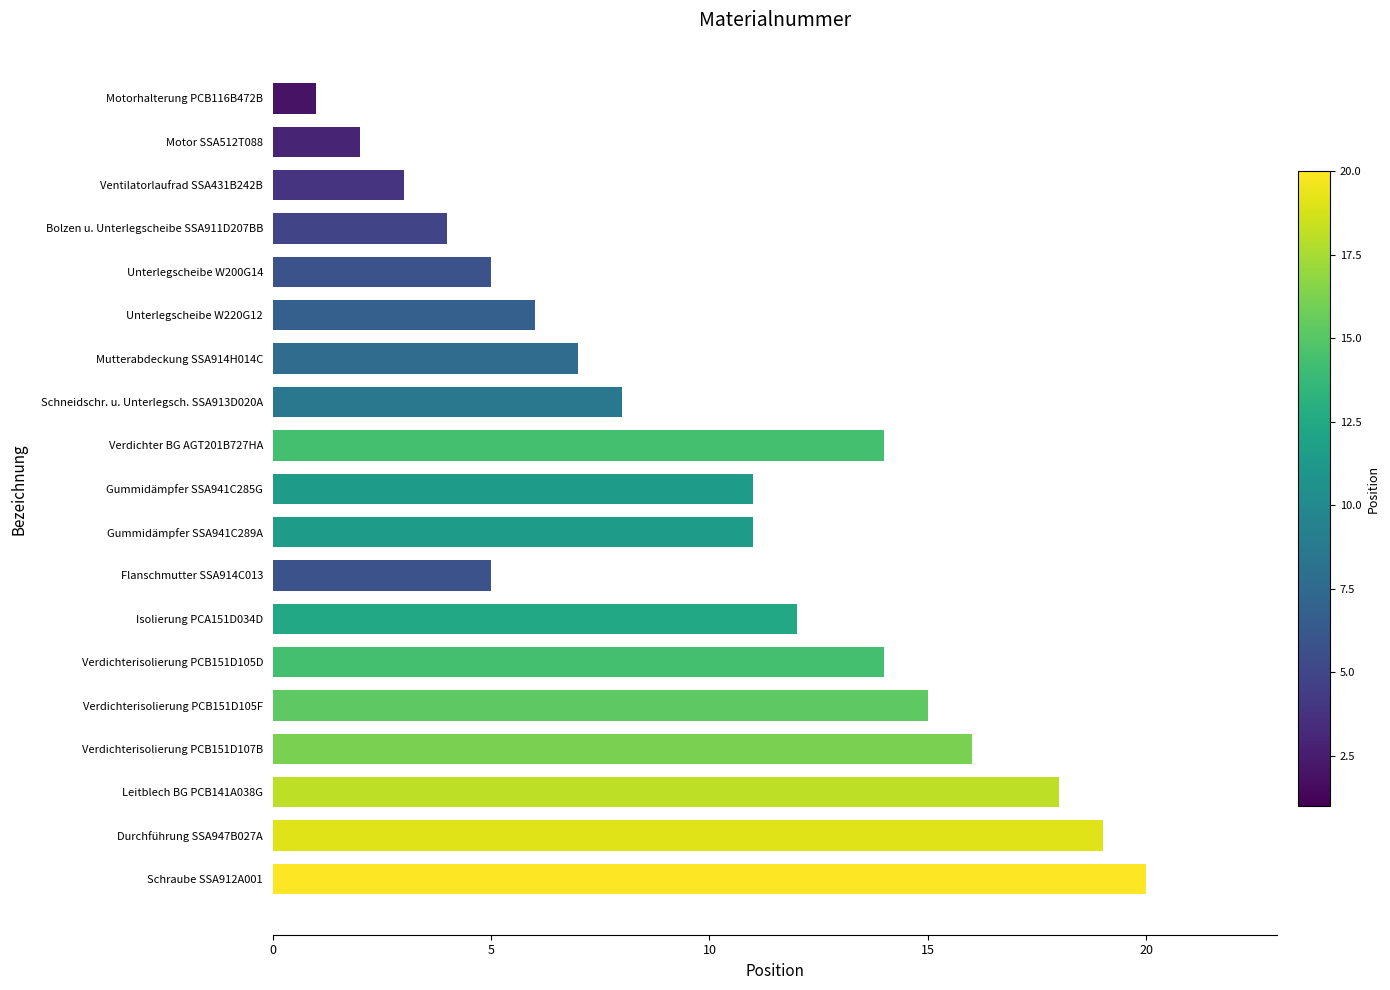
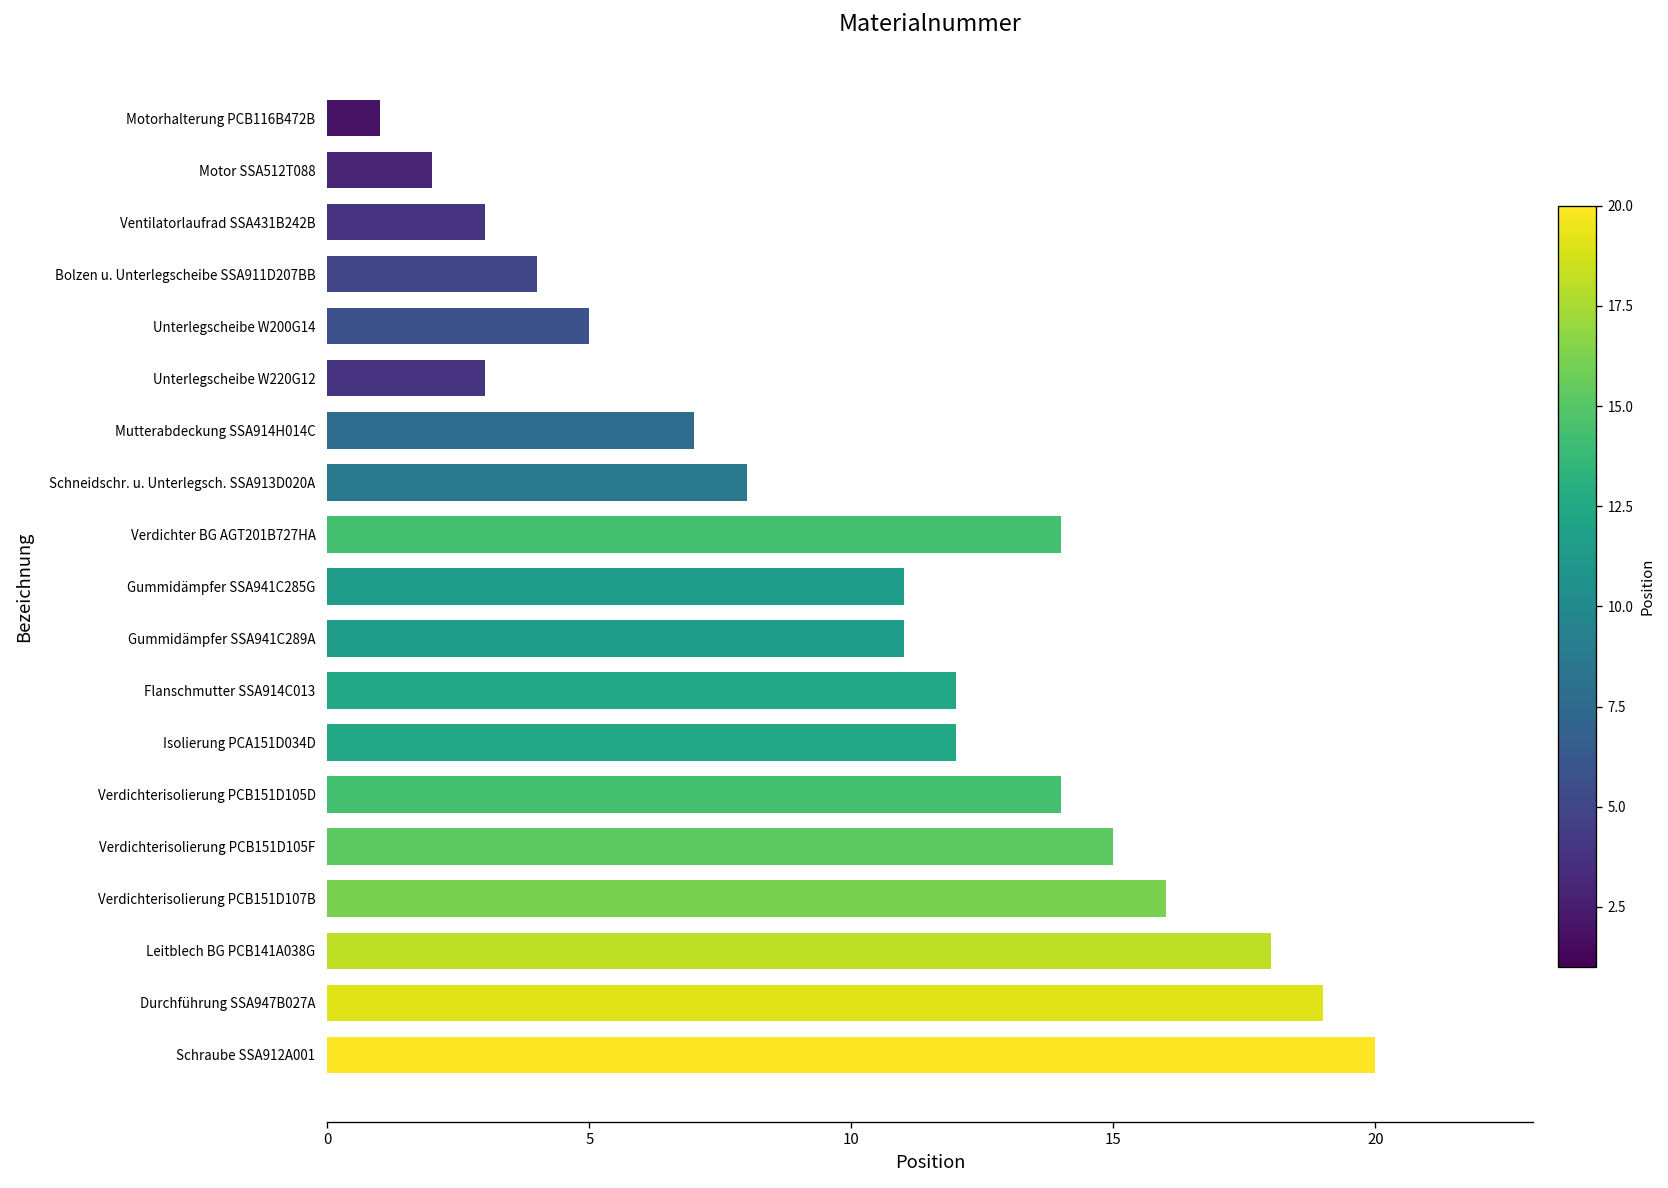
Unterlegscheibe W220G12: 6 -> 3
Flanschmutter SSA914C013: 5 -> 12
